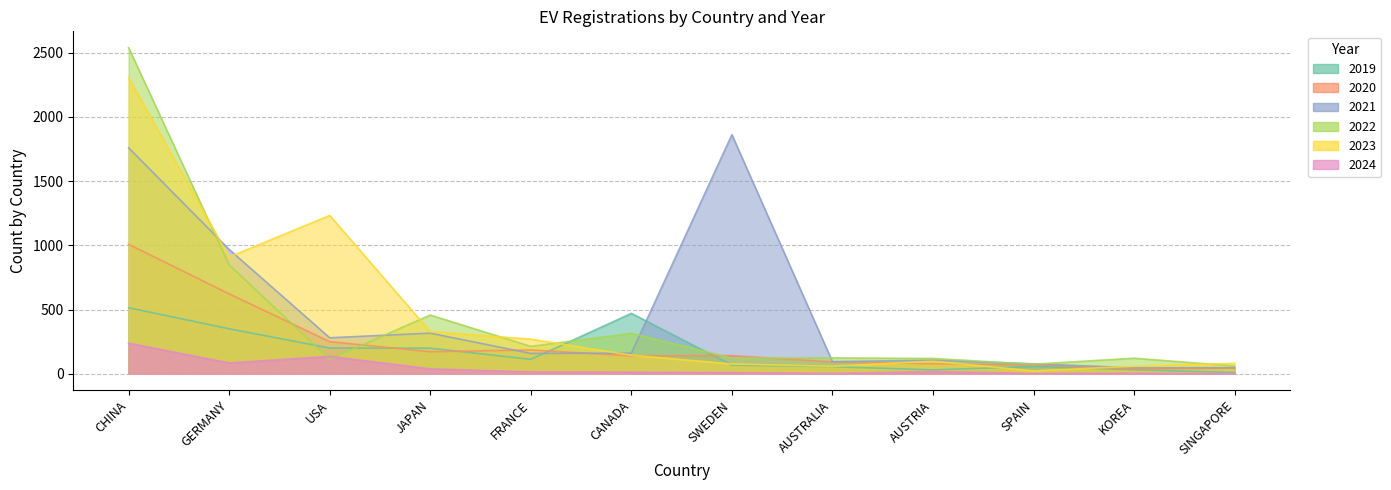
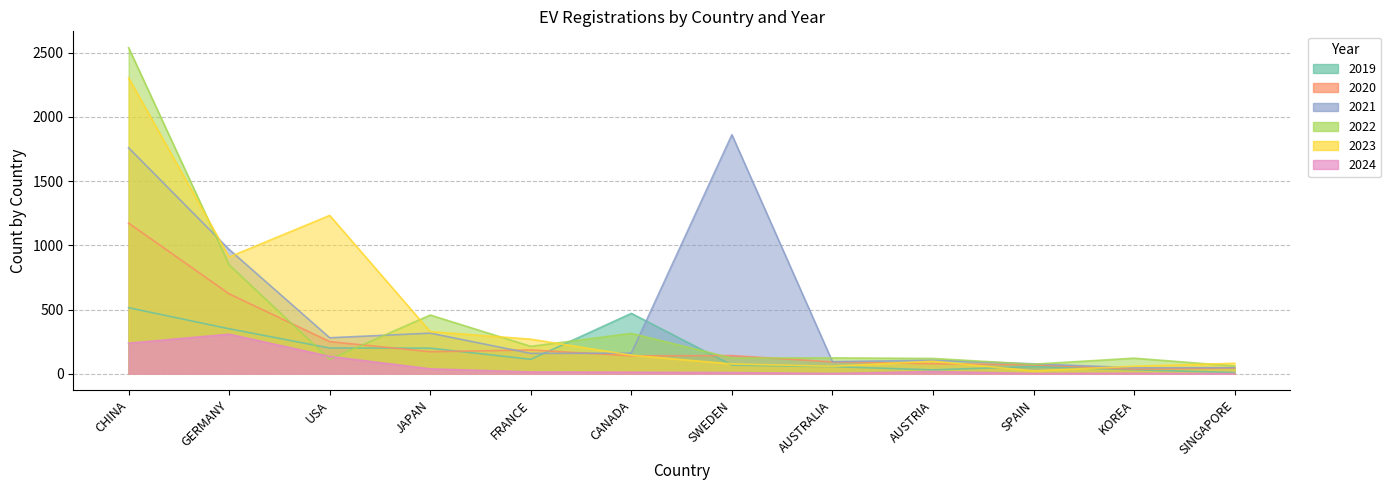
2020, CHINA: 1010 -> 1170
2024, GERMANY: 80 -> 310
